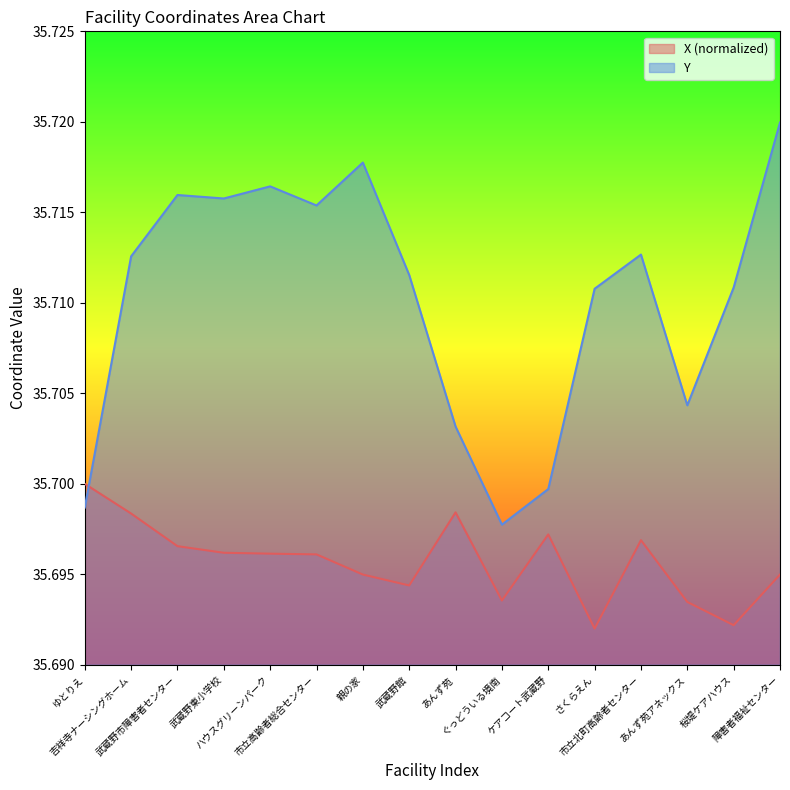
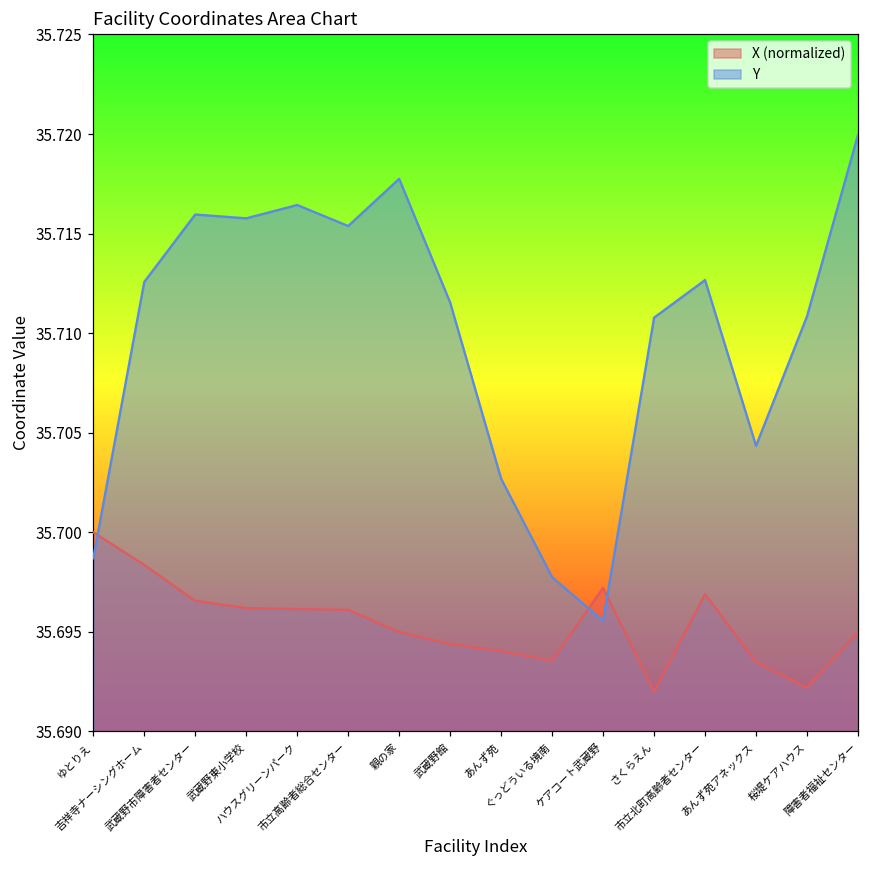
X (normalized), あんず苑: 35.6984 -> 35.6940
Y, あんず苑: 35.7032 -> 35.7027
Y, ケアコート武蔵野: 35.6997 -> 35.6955
